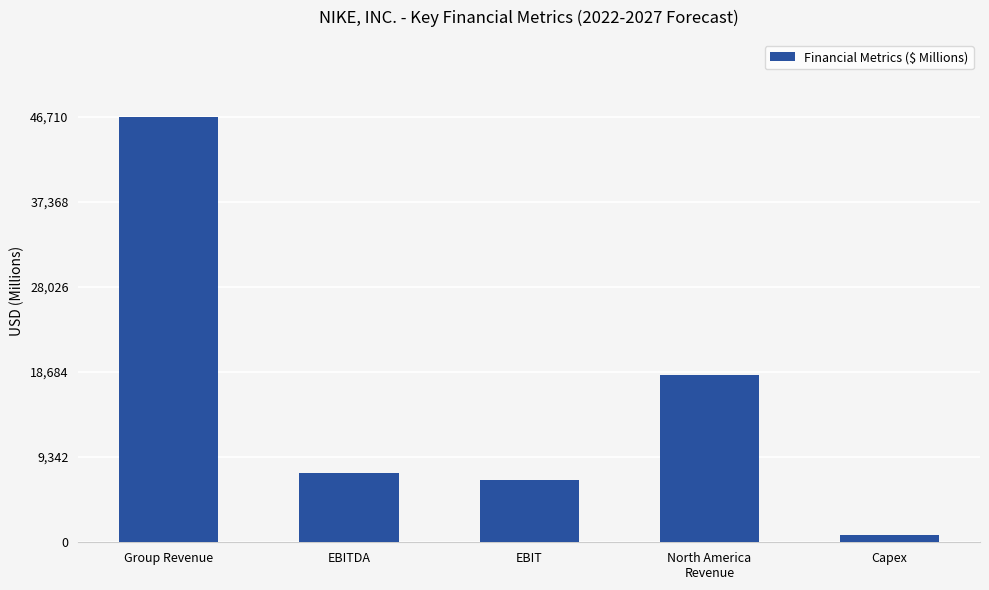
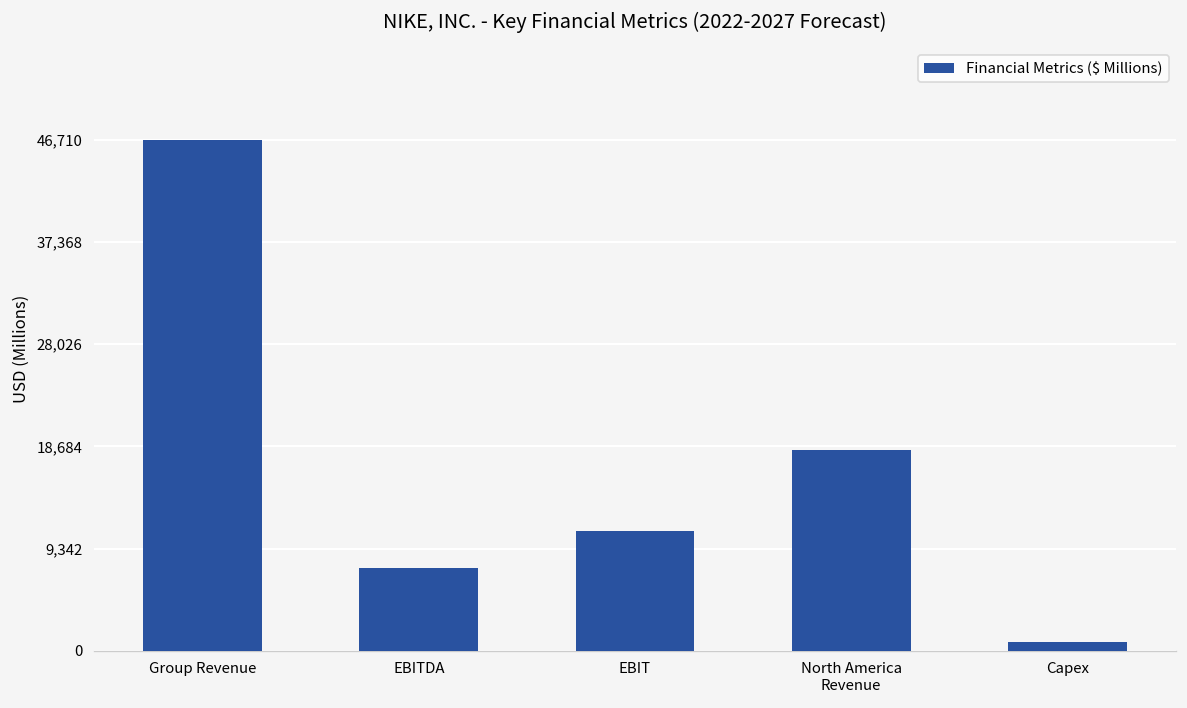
EBIT: 7,000 -> 11,000
